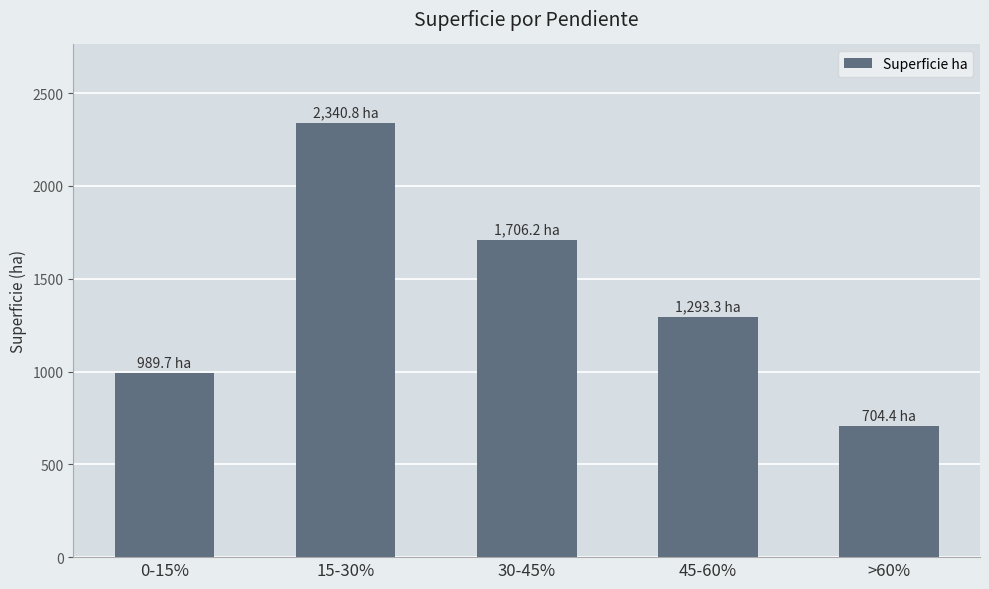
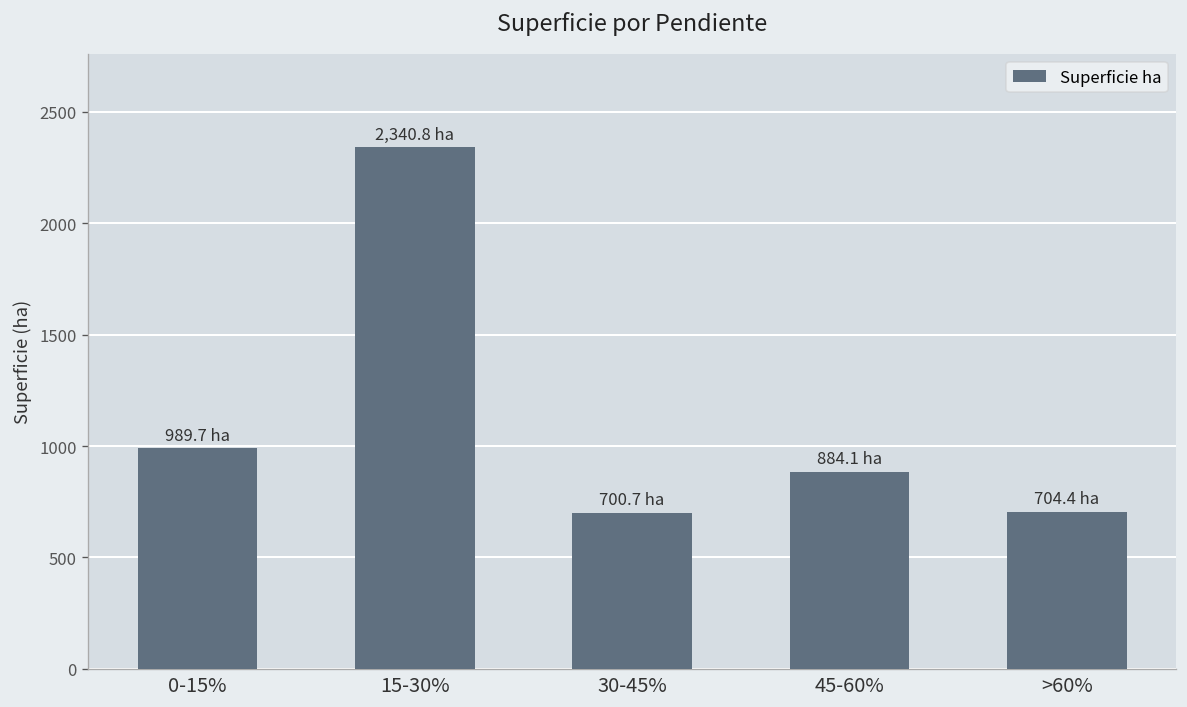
30-45%: 1,706.2 -> 700.7
45-60%: 1,293.3 -> 884.1
